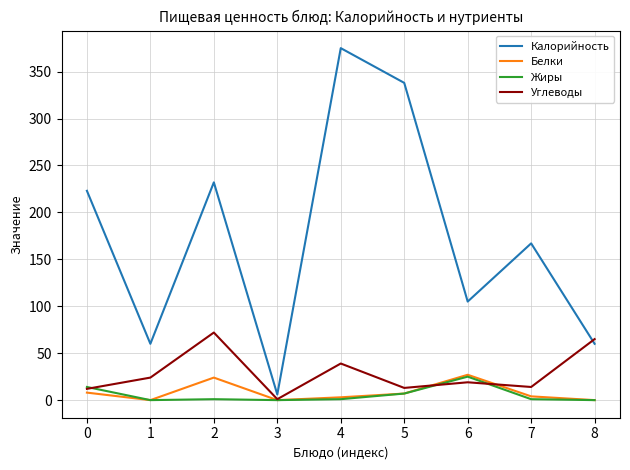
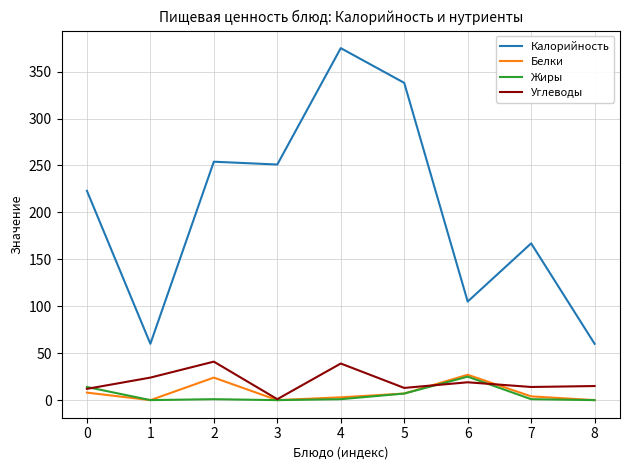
Калорийность, 2: 230 -> 250
Углеводы, 2: 70 -> 40
Калорийность, 3: 10 -> 250
Углеводы, 8: 70 -> 20
